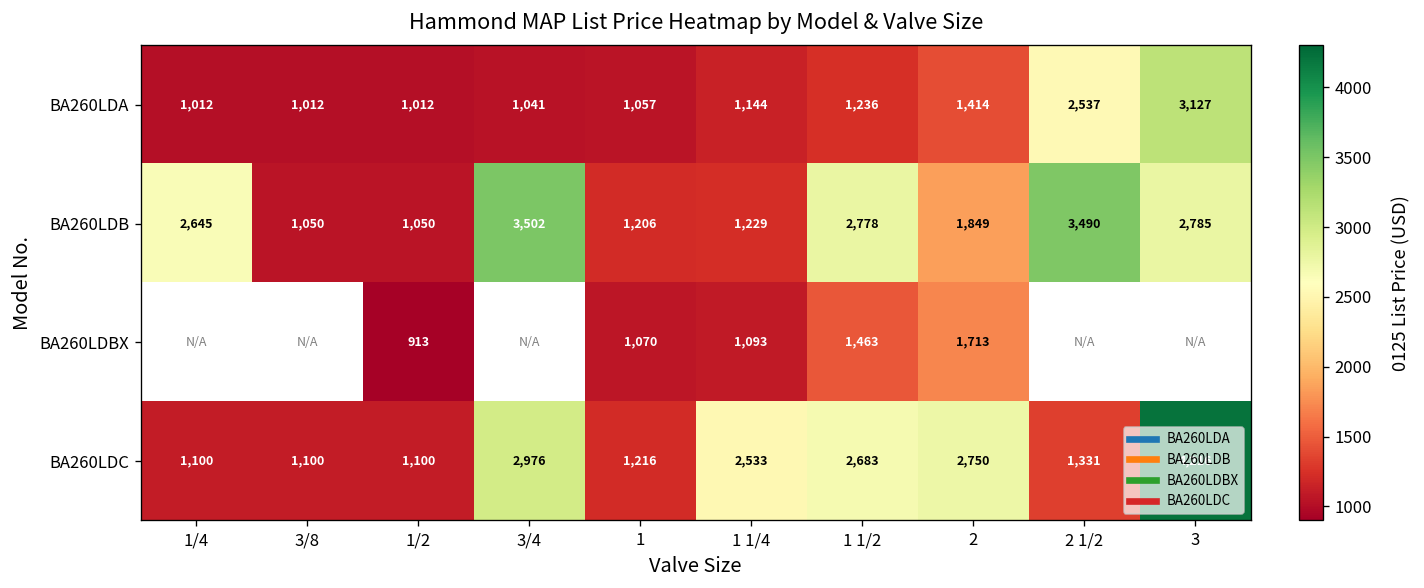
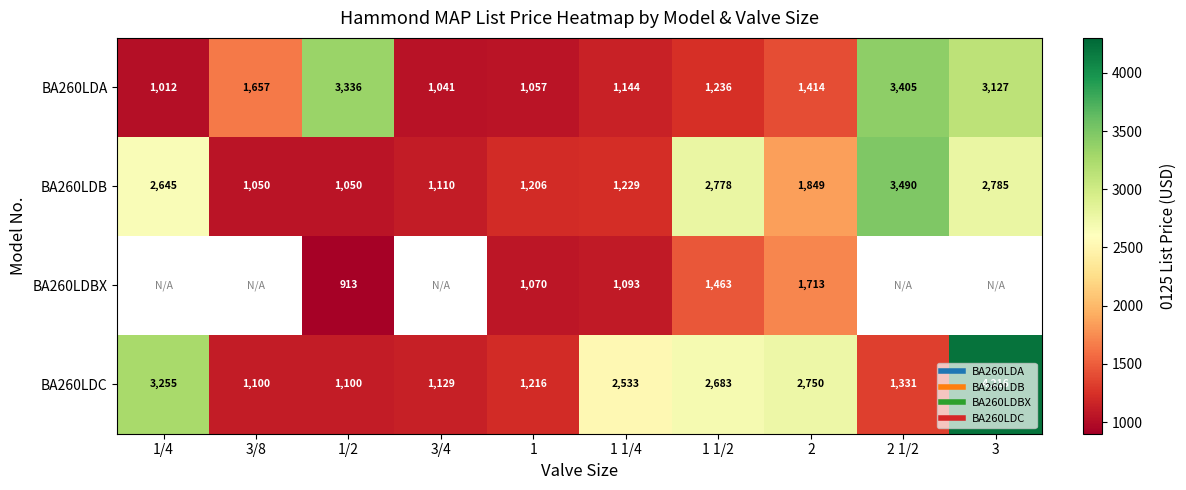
BA260LDA, 3/8: 1,012 -> 1,657
BA260LDA, 1/2: 1,012 -> 3,336
BA260LDA, 2 1/2: 2,537 -> 3,405
BA260LDB, 3/4: 3,502 -> 1,110
BA260LDC, 1/4: 1,100 -> 3,255
BA260LDC, 3/4: 2,976 -> 1,129
